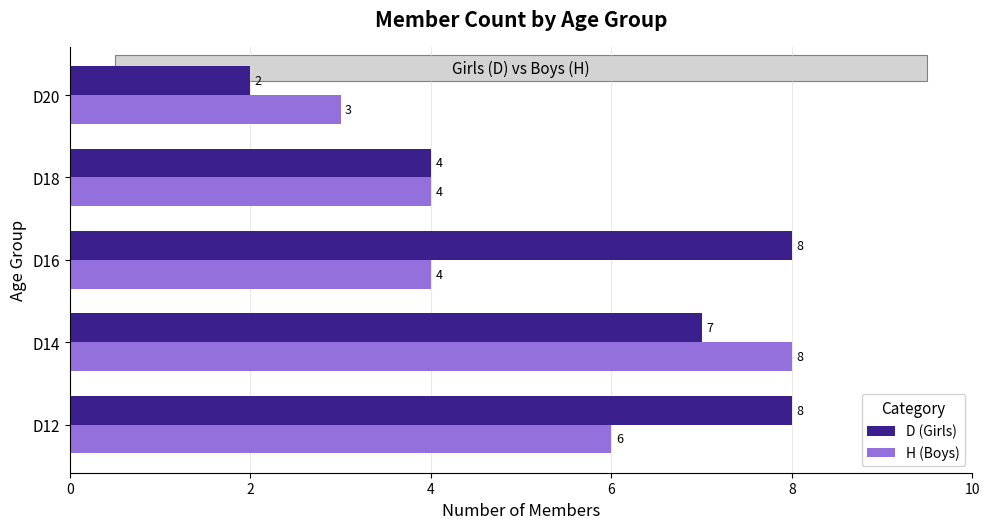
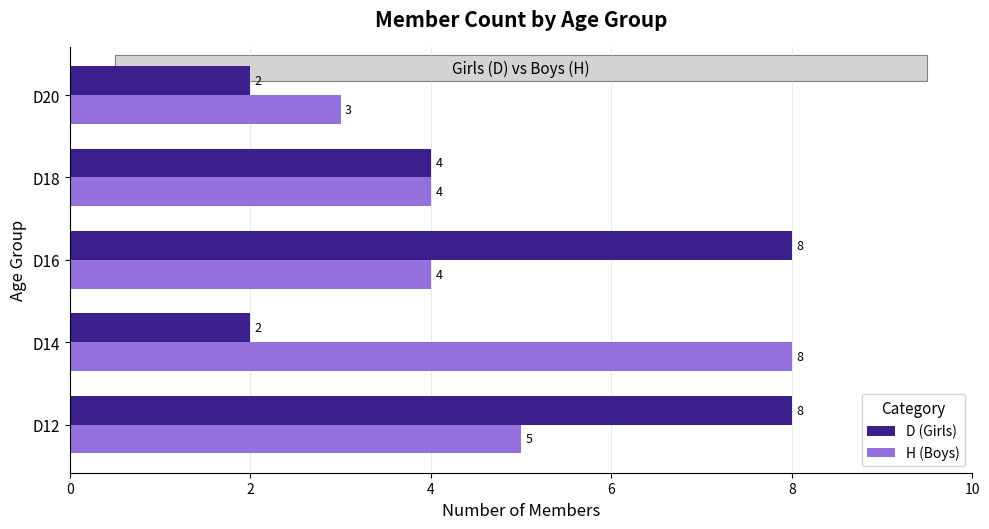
D (Girls), D14: 7 -> 2
H (Boys), D12: 6 -> 5
